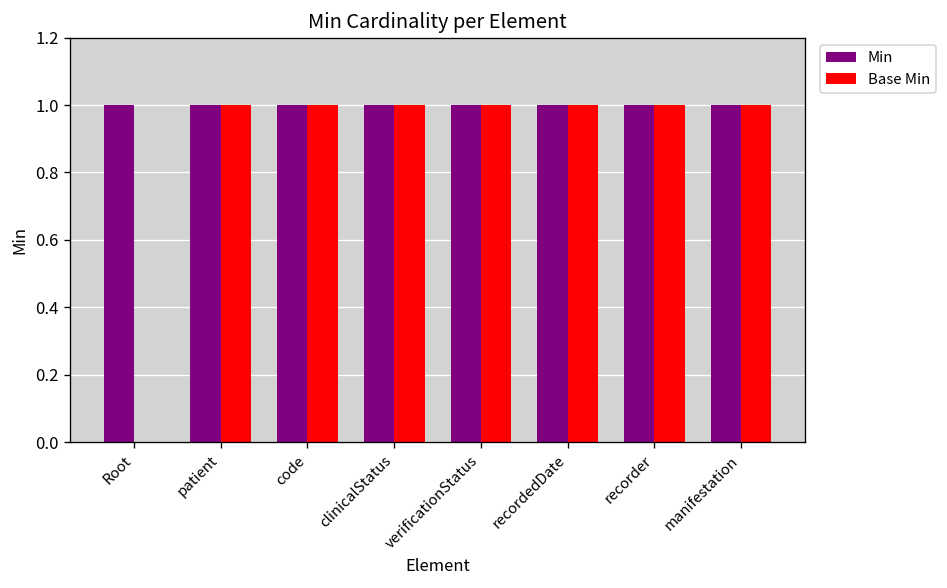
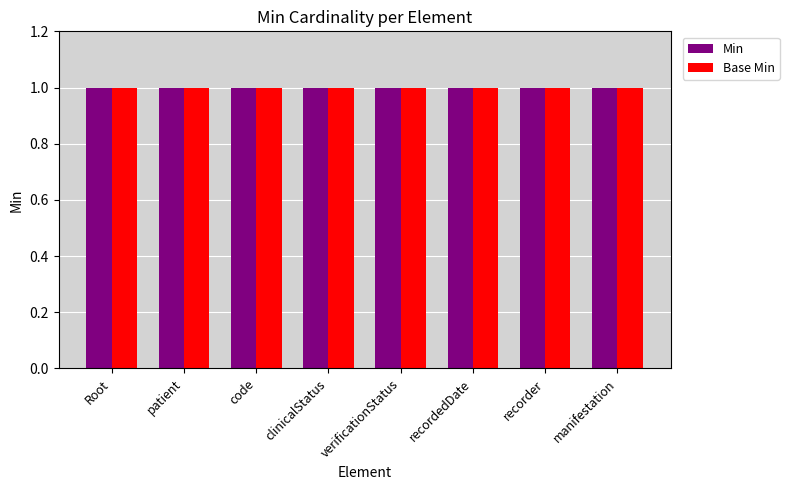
Base Min, Root: 0 -> 1
